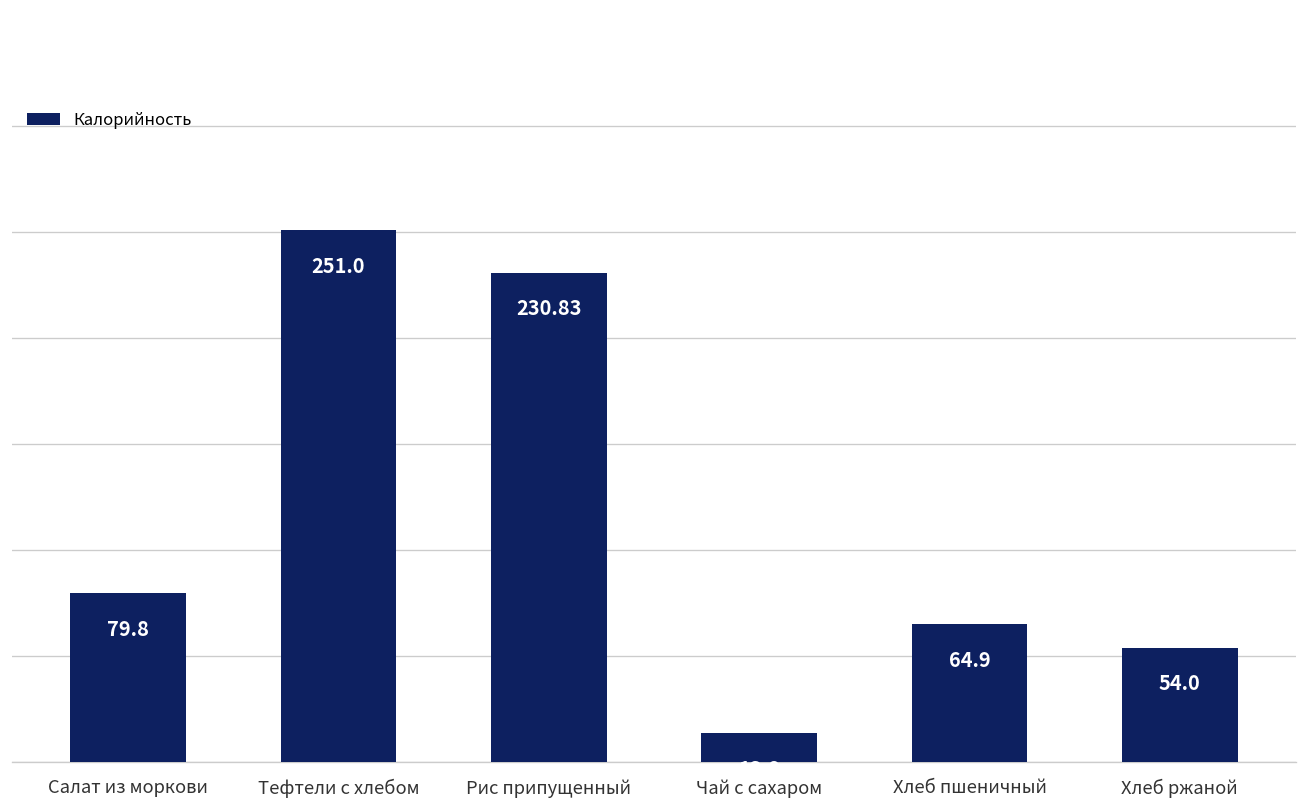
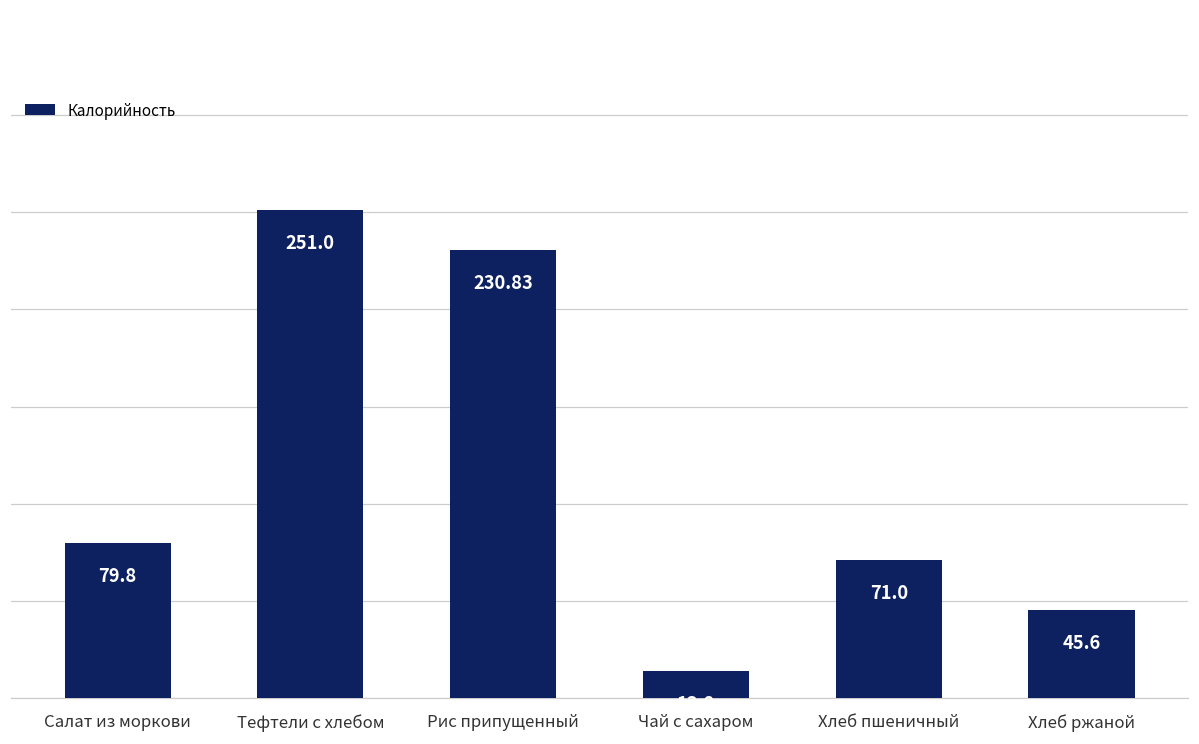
Хлеб пшеничный: 64.9 -> 71.0
Хлеб ржаной: 54.0 -> 45.6
